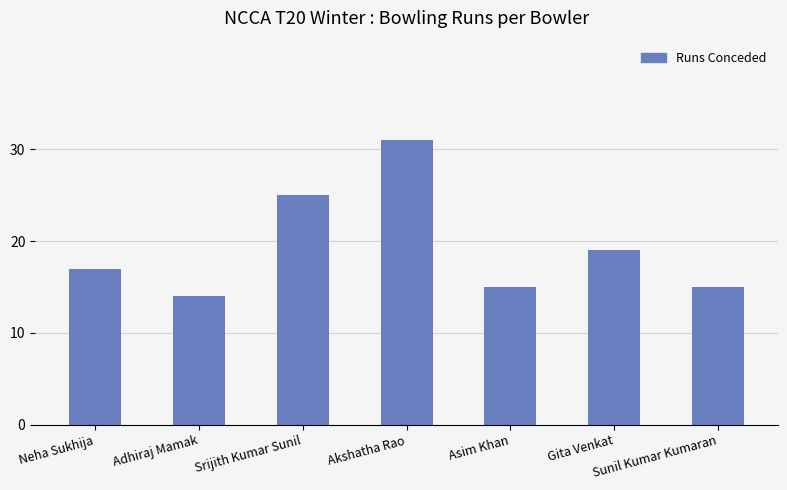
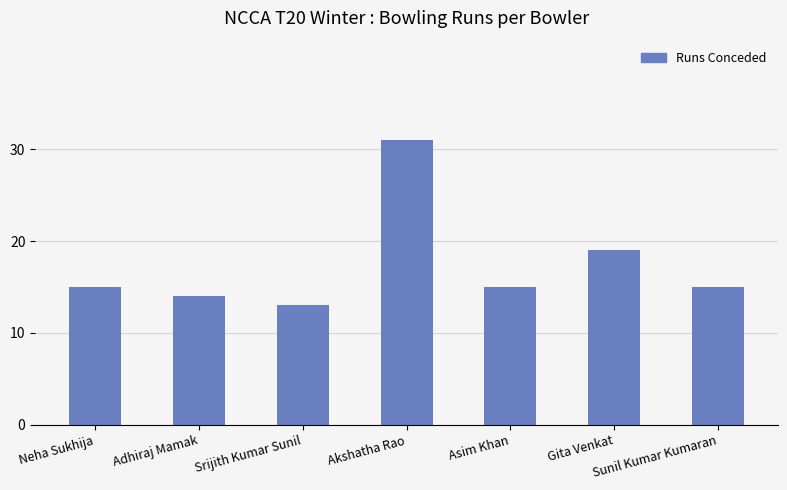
Neha Sukhija: 17 -> 15
Srijith Kumar Sunil: 25 -> 13
